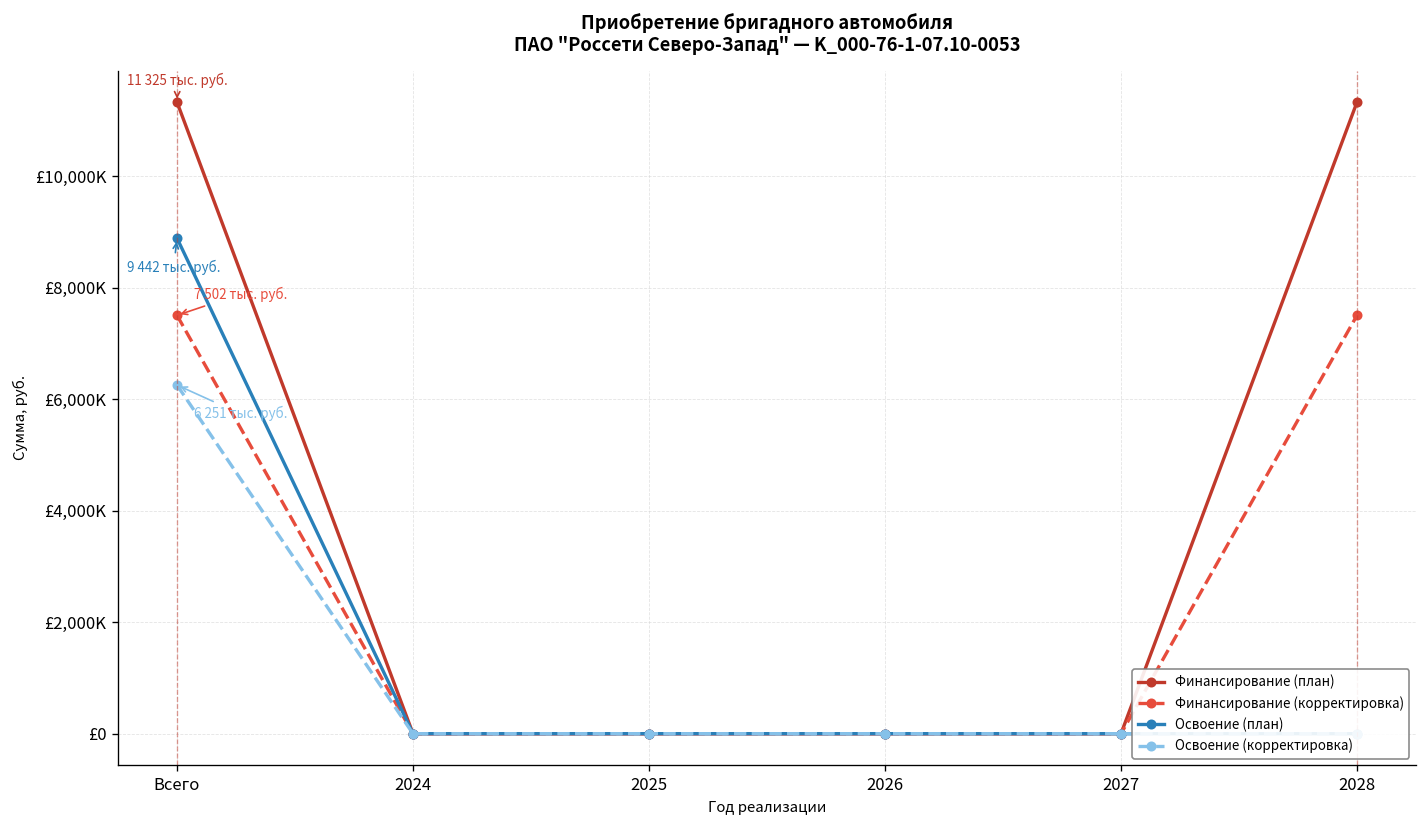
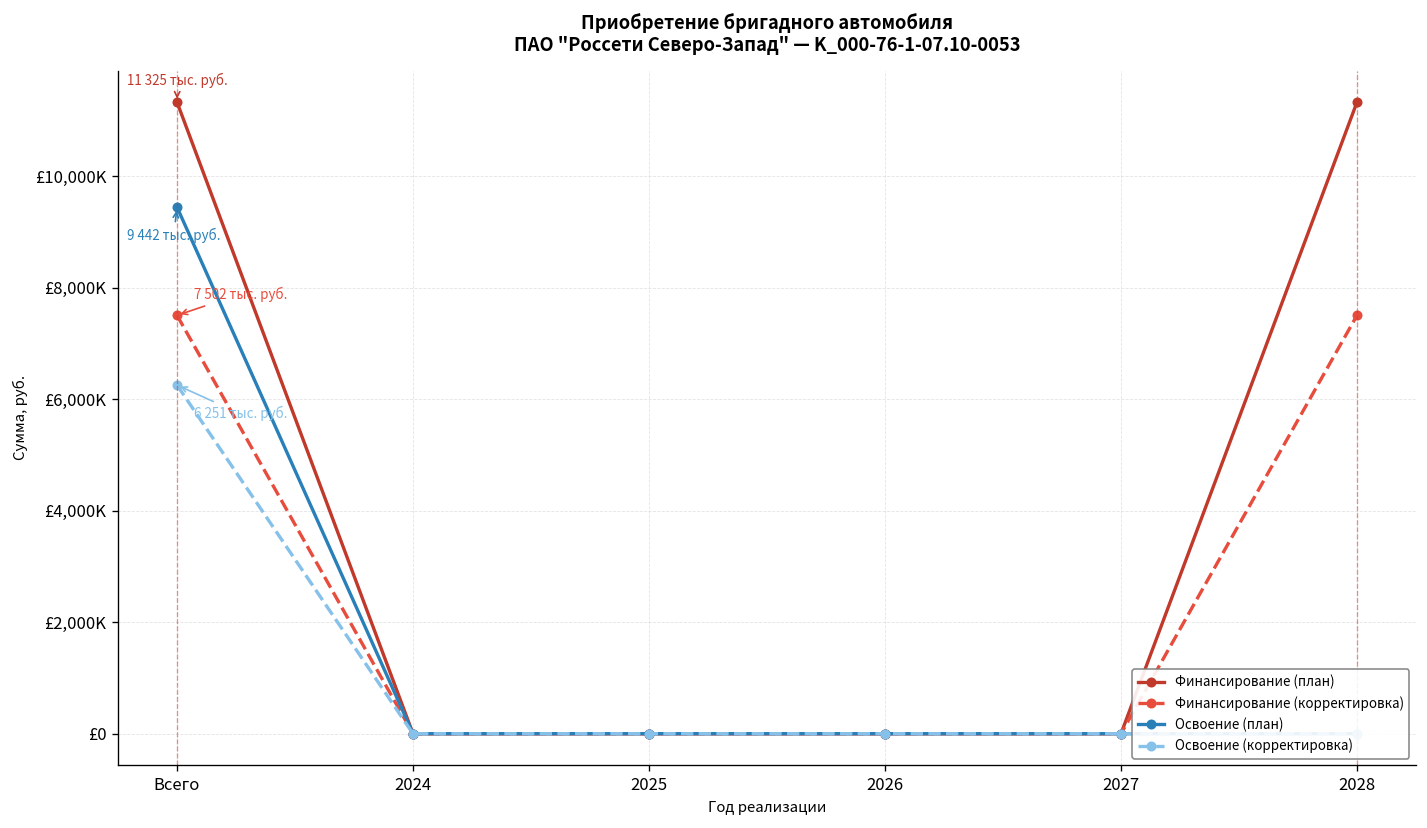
Освоение (план), Всего: £8,900,000 -> £9,400,000
